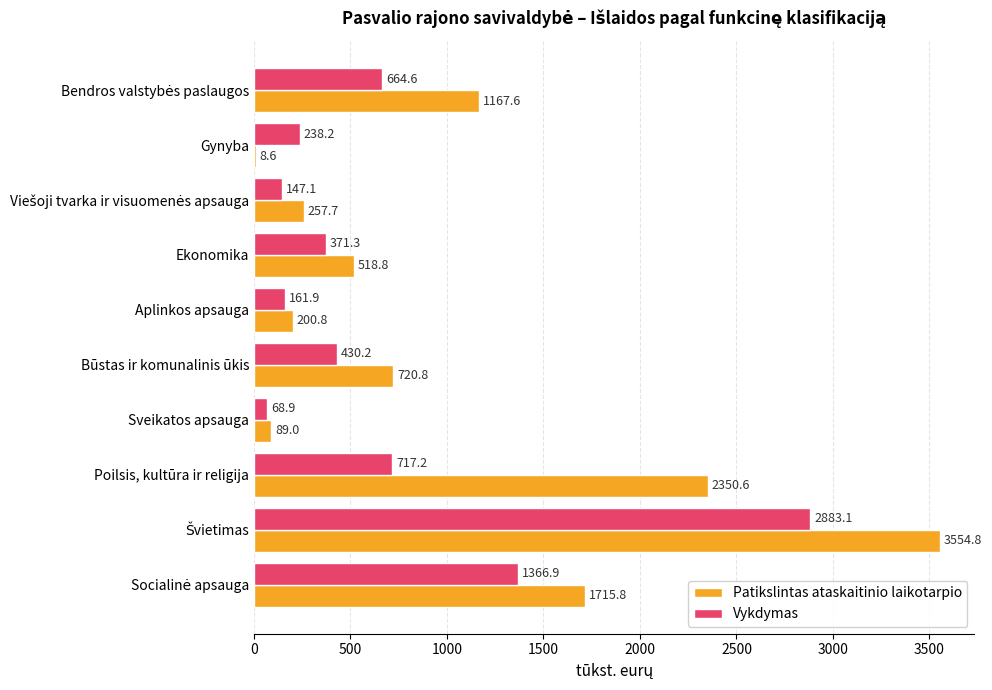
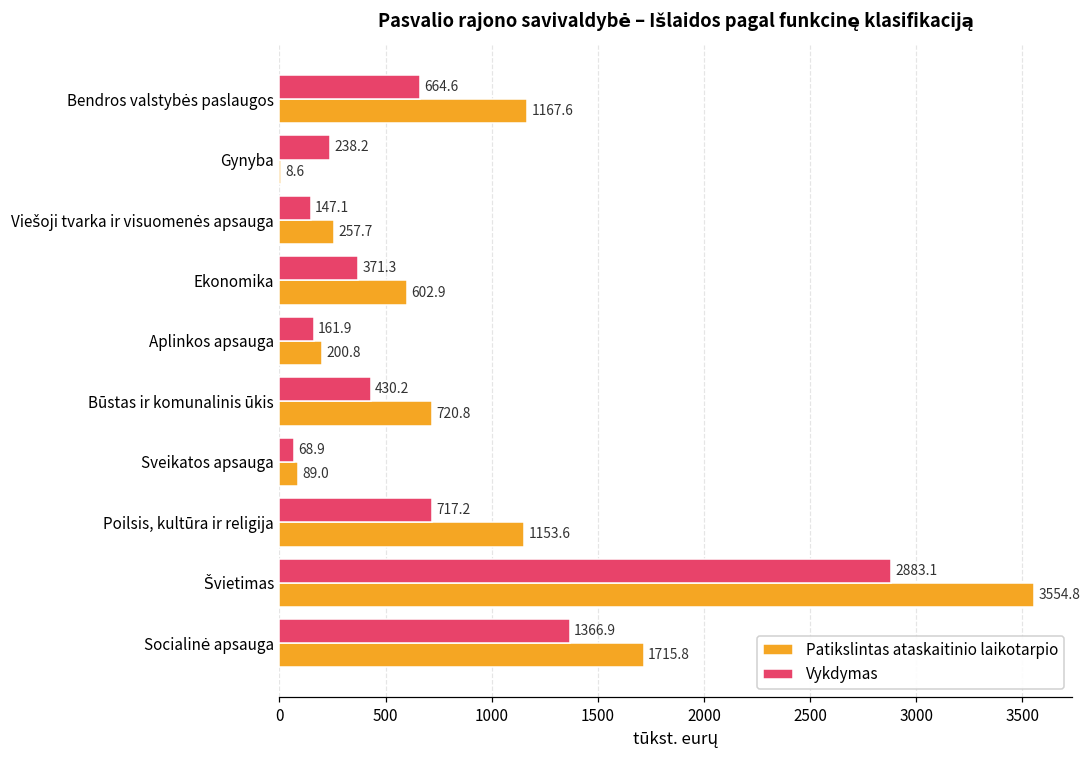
Patikslintas ataskaitinio laikotarpio, Ekonomika: 518.8 -> 602.9
Patikslintas ataskaitinio laikotarpio, Poilsis, kultūra ir religija: 2350.6 -> 1153.6
